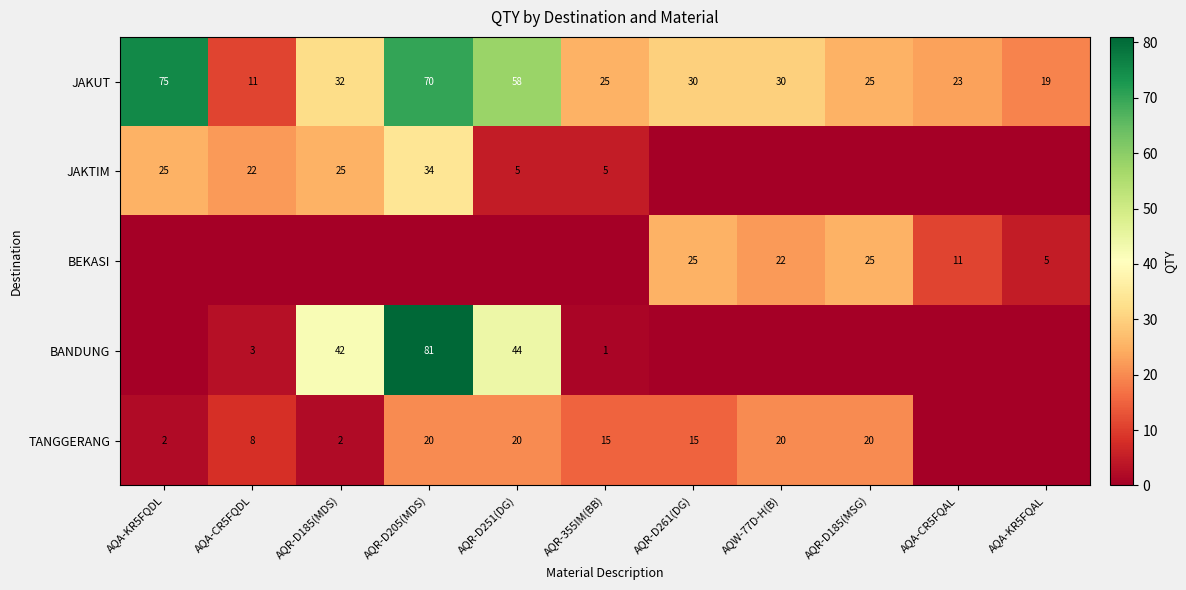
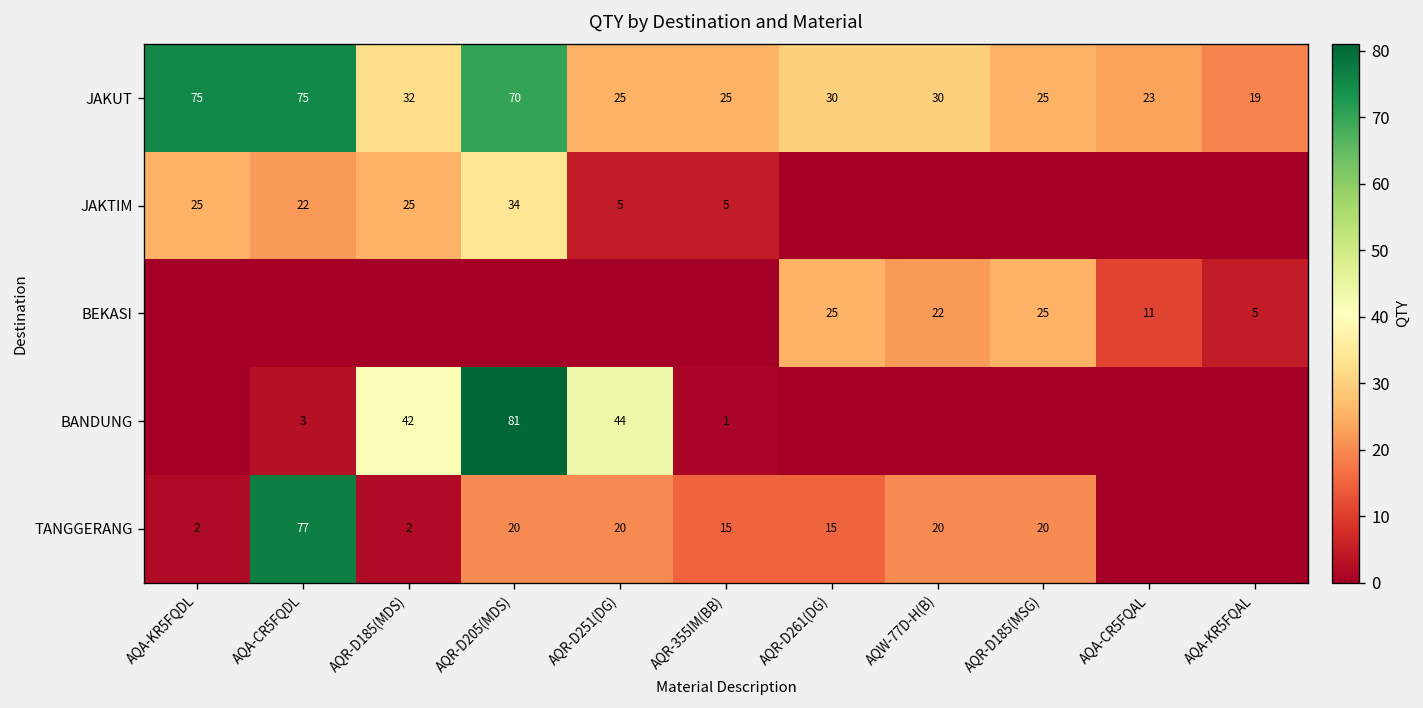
JAKUT, AQA-CR5FQDL: 11 -> 75
JAKUT, AQR-D251(DG): 58 -> 25
TANGGERANG, AQA-CR5FQDL: 8 -> 77
